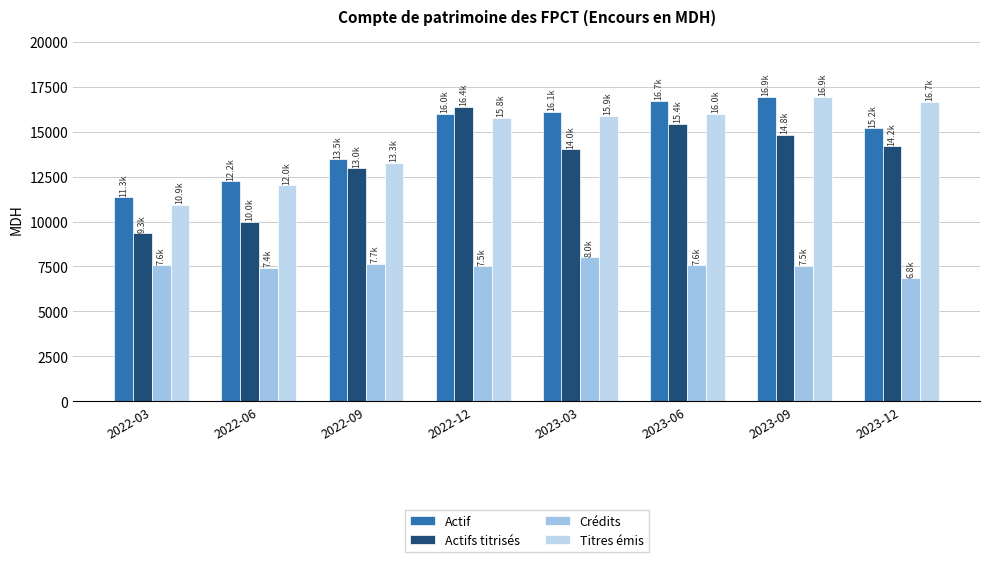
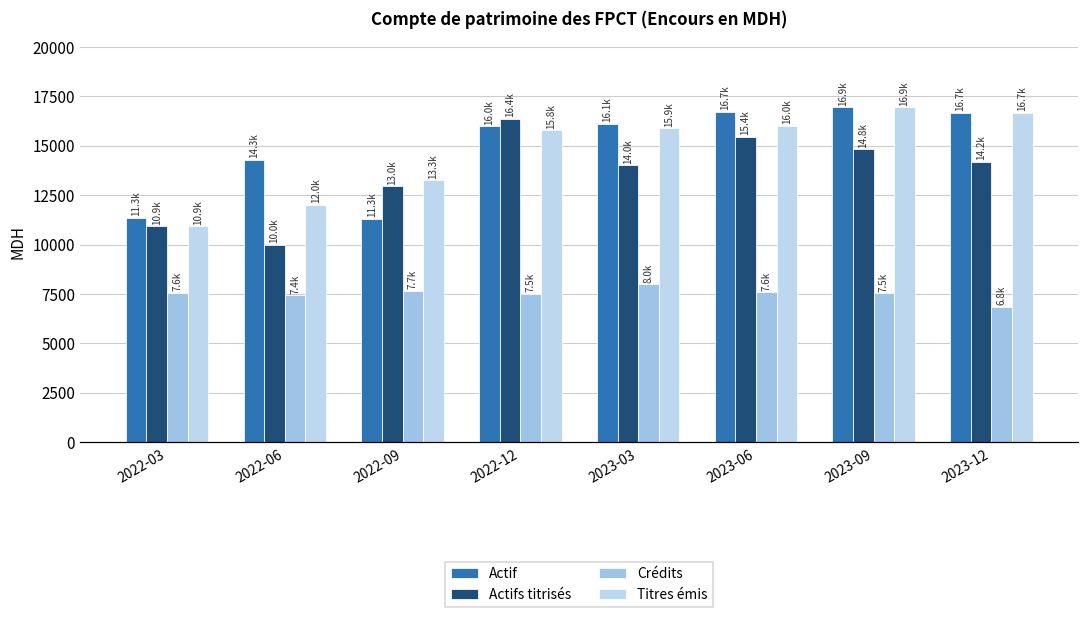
Actifs titrisés, 2022-03: 9.3k -> 10.9k
Actif, 2022-06: 12.2k -> 14.3k
Actif, 2022-09: 13.5k -> 11.3k
Actif, 2023-12: 15.2k -> 16.7k
